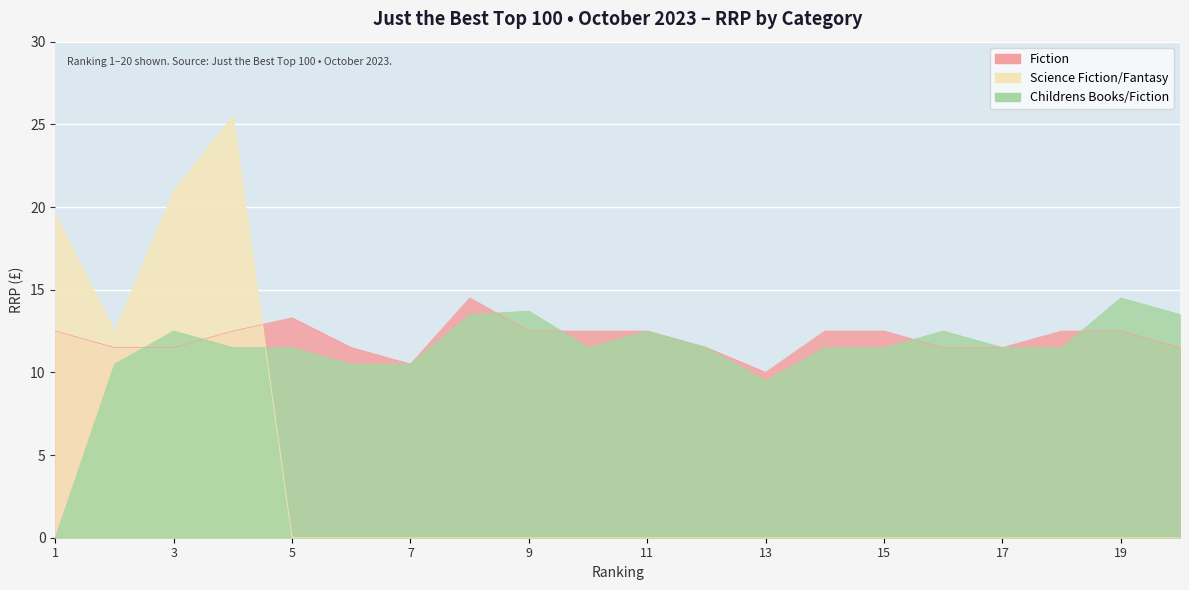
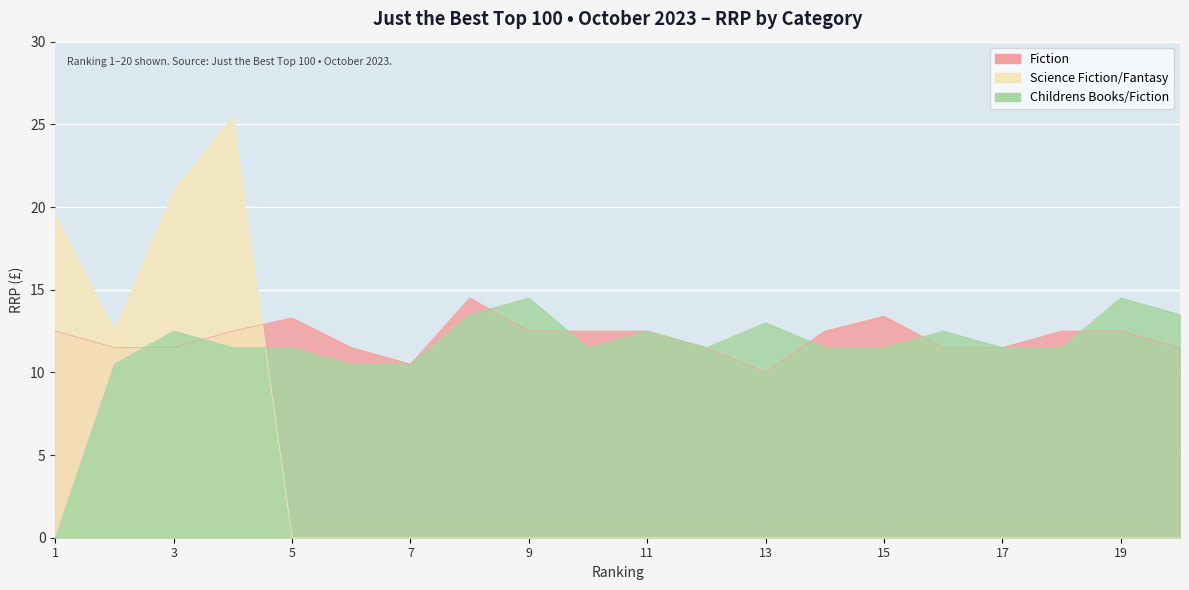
Childrens Books/Fiction, 9: 13.7 -> 14.5
Childrens Books/Fiction, 13: 9.5 -> 13.0
Fiction, 15: 12.5 -> 13.4
